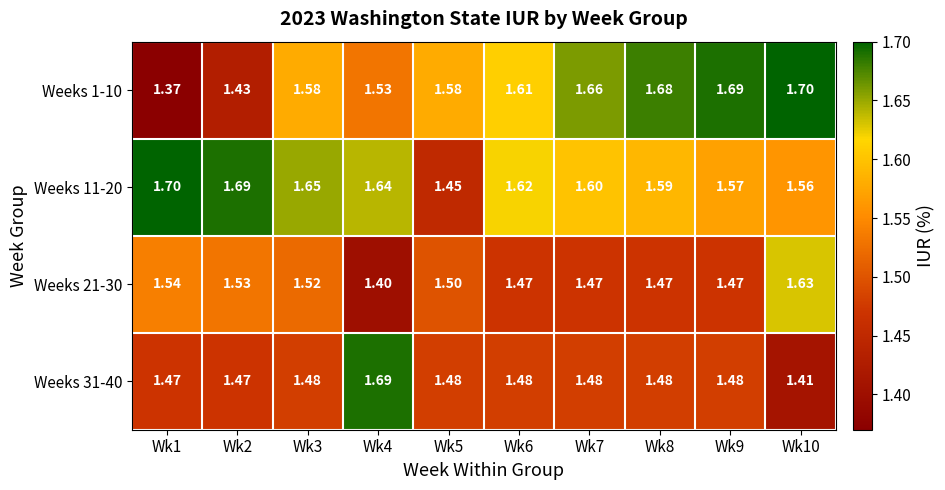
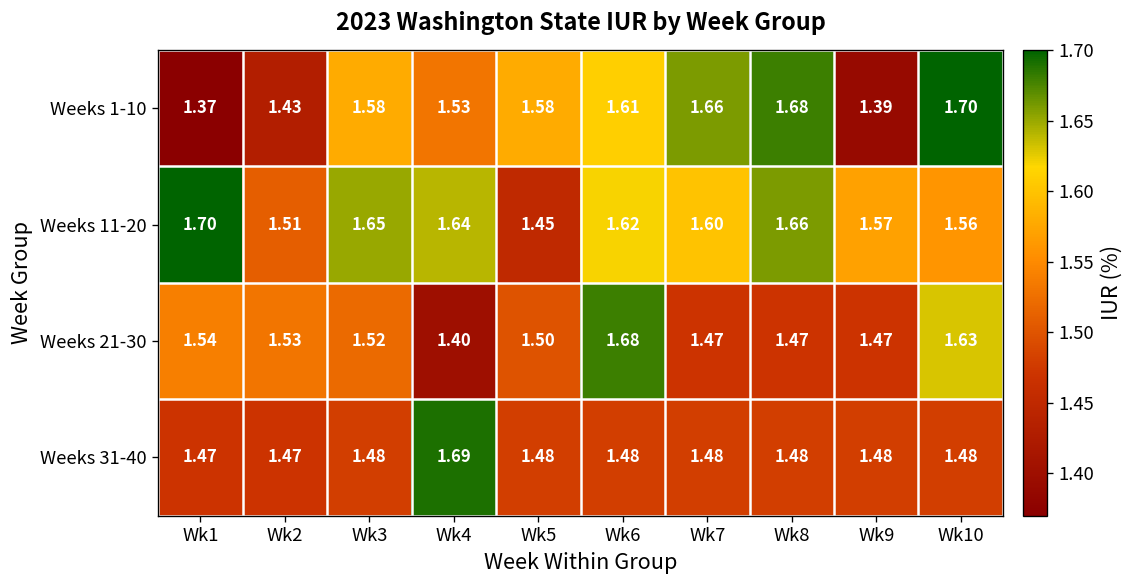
Weeks 1-10, Wk9: 1.69 -> 1.39
Weeks 11-20, Wk2: 1.69 -> 1.51
Weeks 11-20, Wk8: 1.59 -> 1.66
Weeks 21-30, Wk6: 1.47 -> 1.68
Weeks 31-40, Wk10: 1.41 -> 1.48
